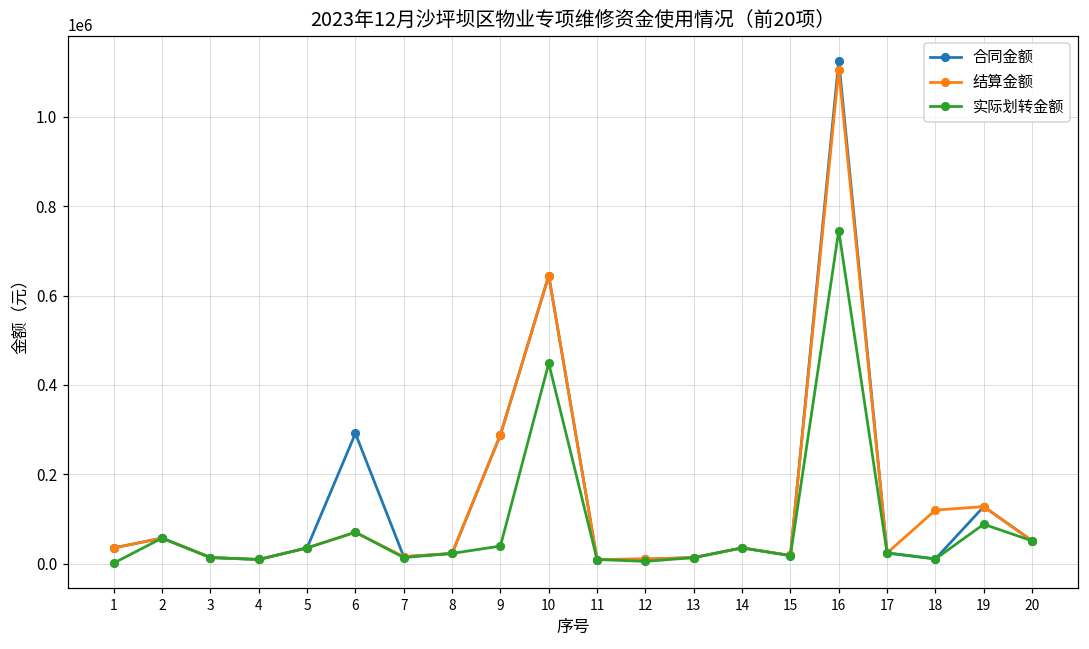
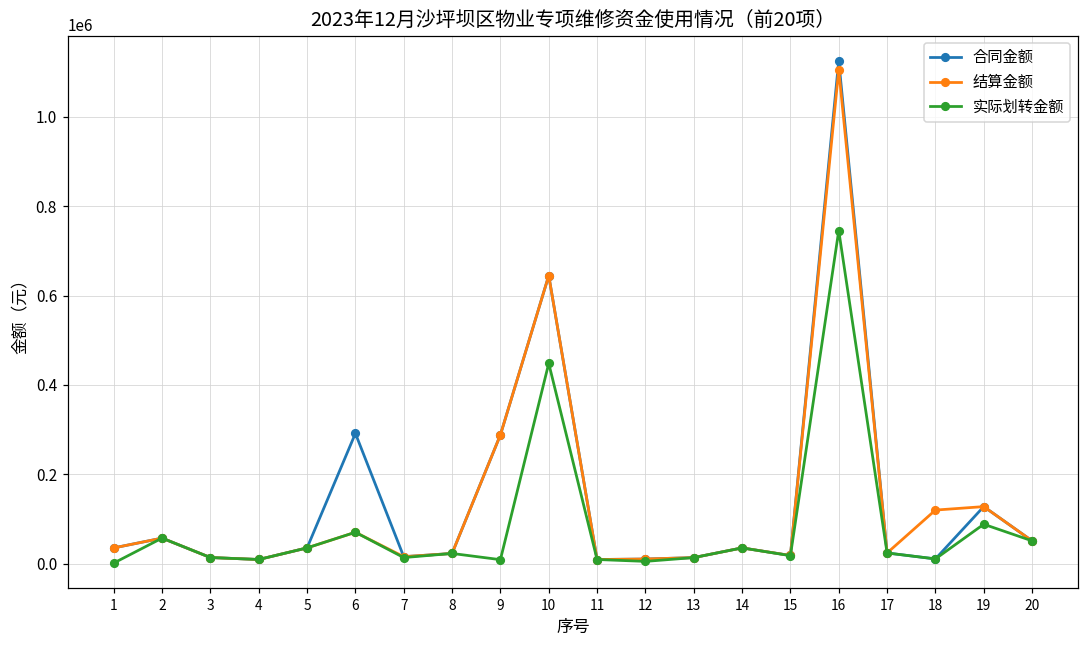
实际划转金额, 9: 40000 -> 10000
